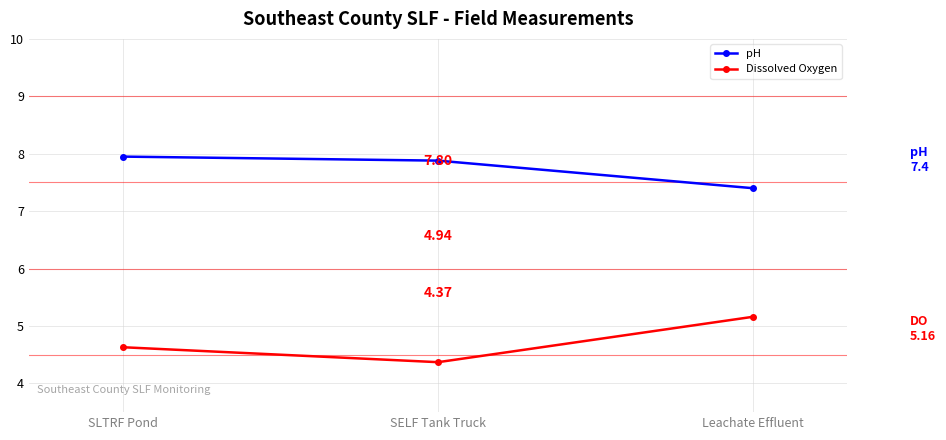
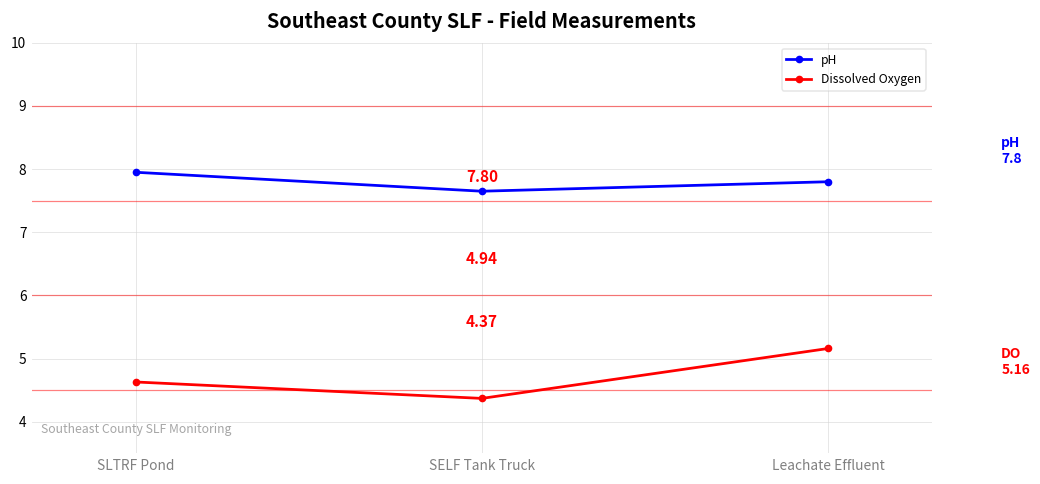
pH, SELF Tank Truck: 7.9 -> 7.7
pH, Leachate Effluent: 7.4 -> 7.8
